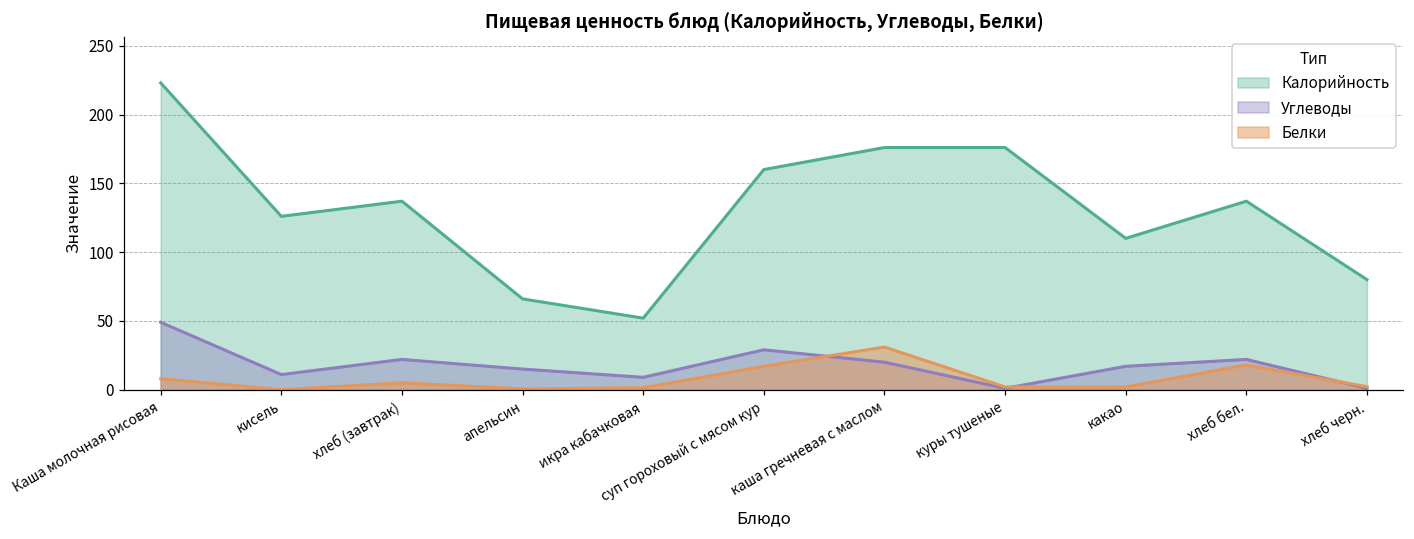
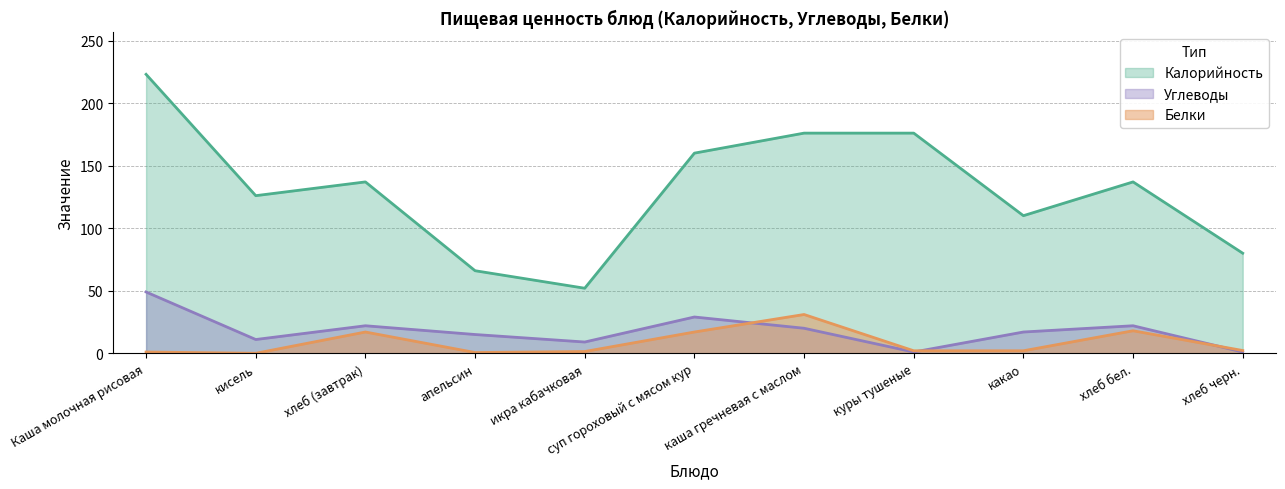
Белки, Каша молочная рисовая: 8 -> 1
Белки, хлеб (завтрак): 5 -> 17
